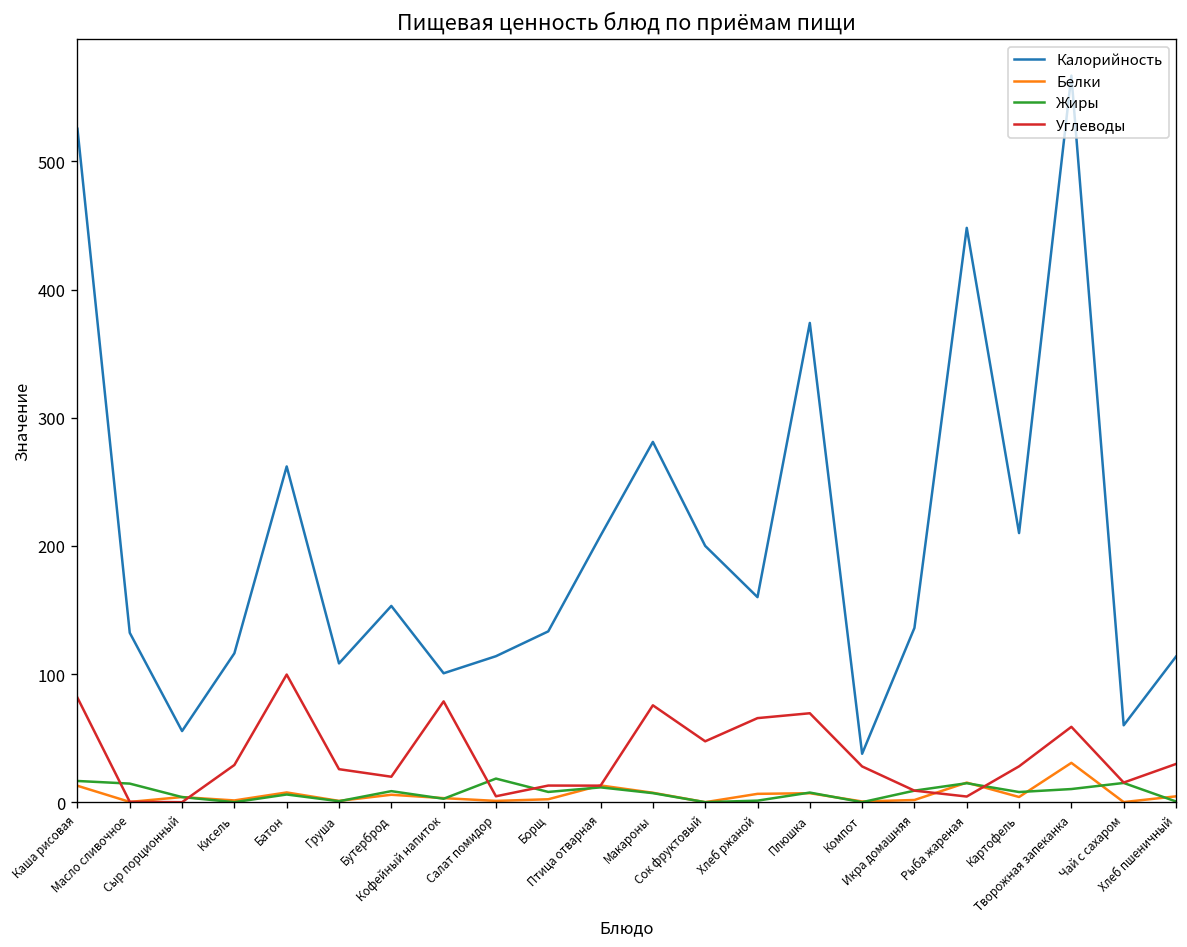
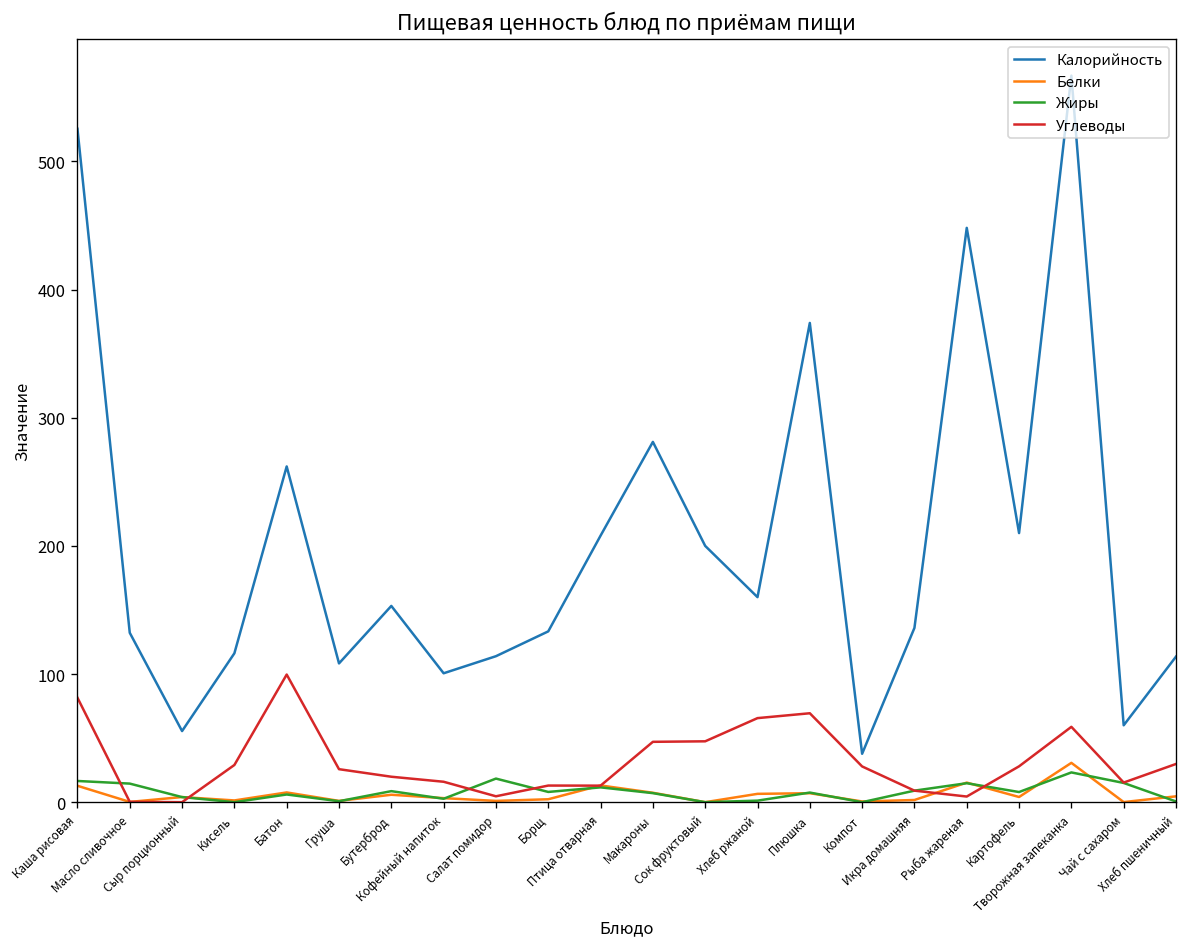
Углеводы, Кофейный напиток: 79 -> 16
Углеводы, Макароны: 76 -> 47
Жиры, Творожная запеканка: 10 -> 23
